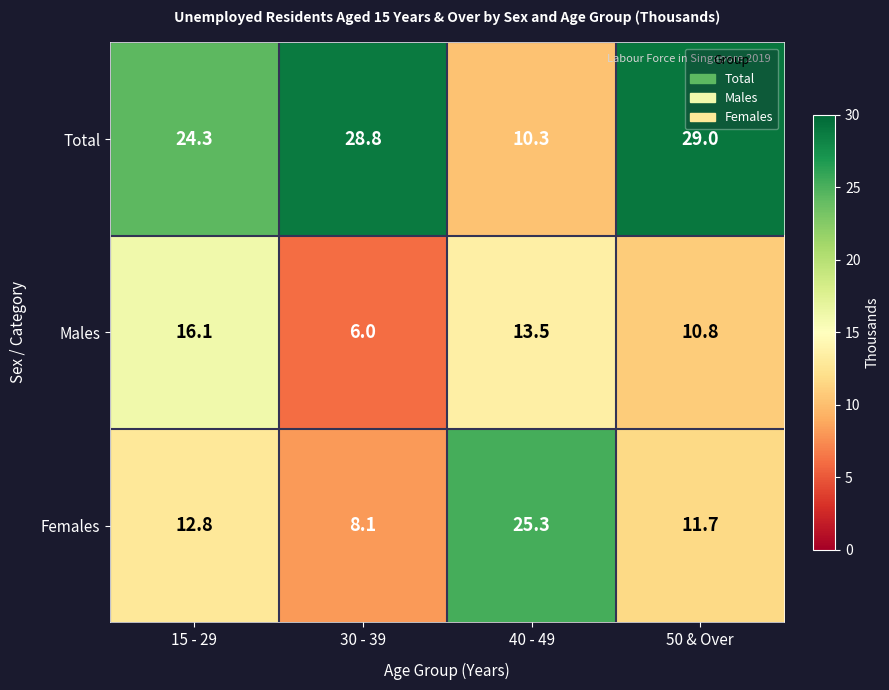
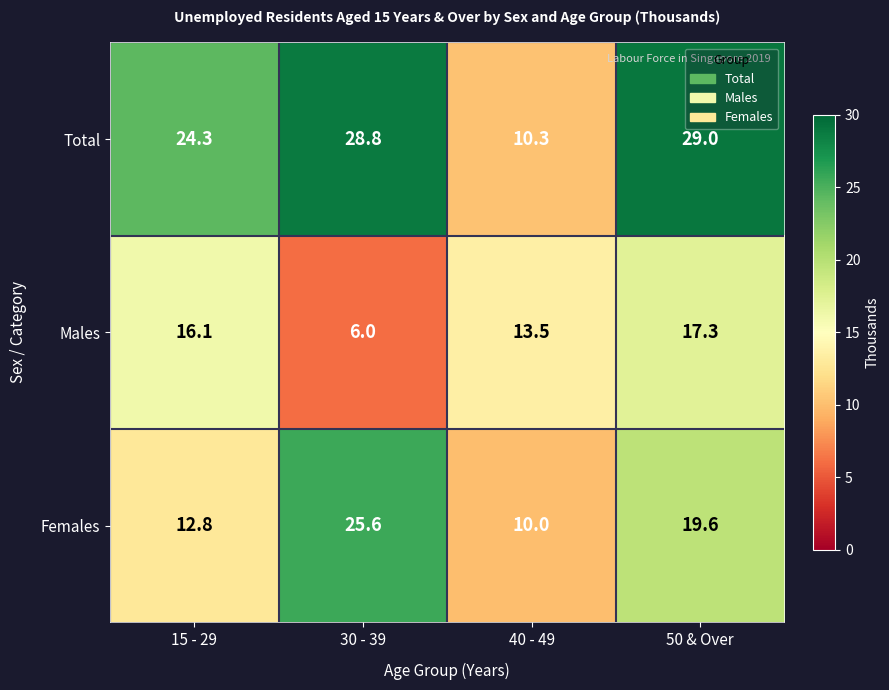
Males, 50 & Over: 10.8 -> 17.3
Females, 30 - 39: 8.1 -> 25.6
Females, 40 - 49: 25.3 -> 10.0
Females, 50 & Over: 11.7 -> 19.6
